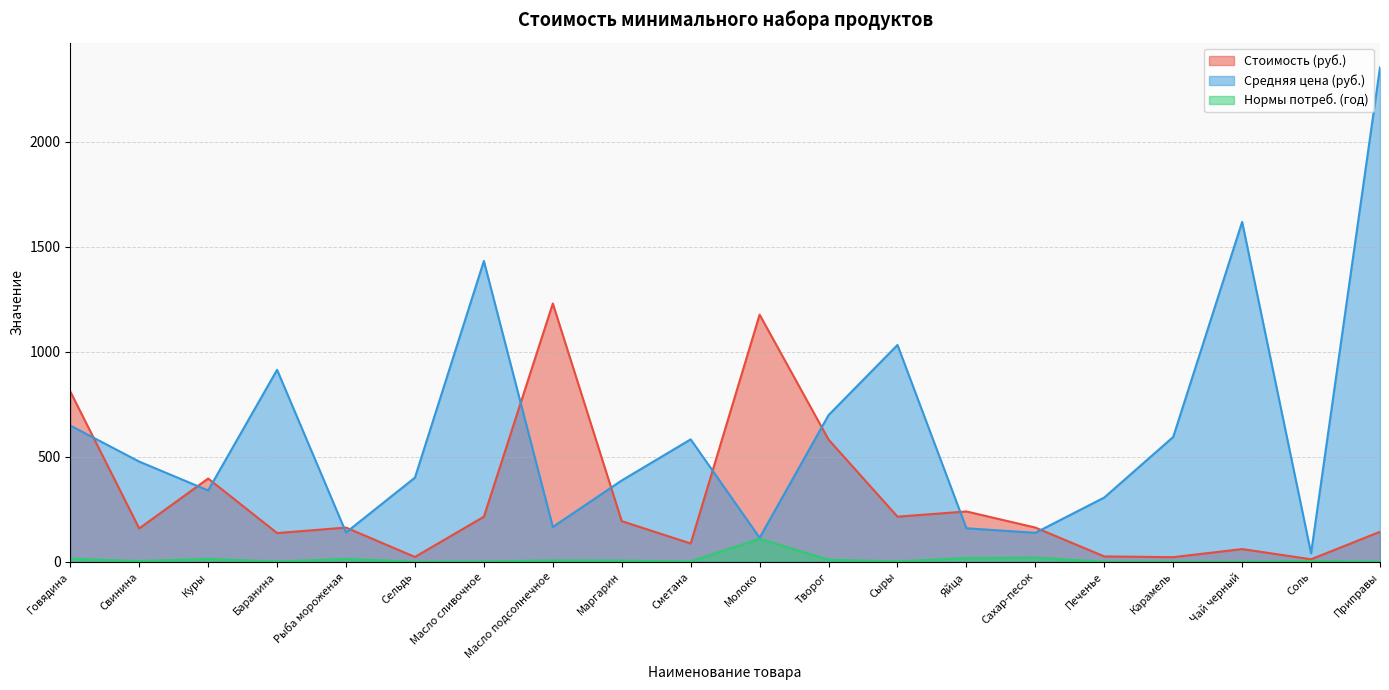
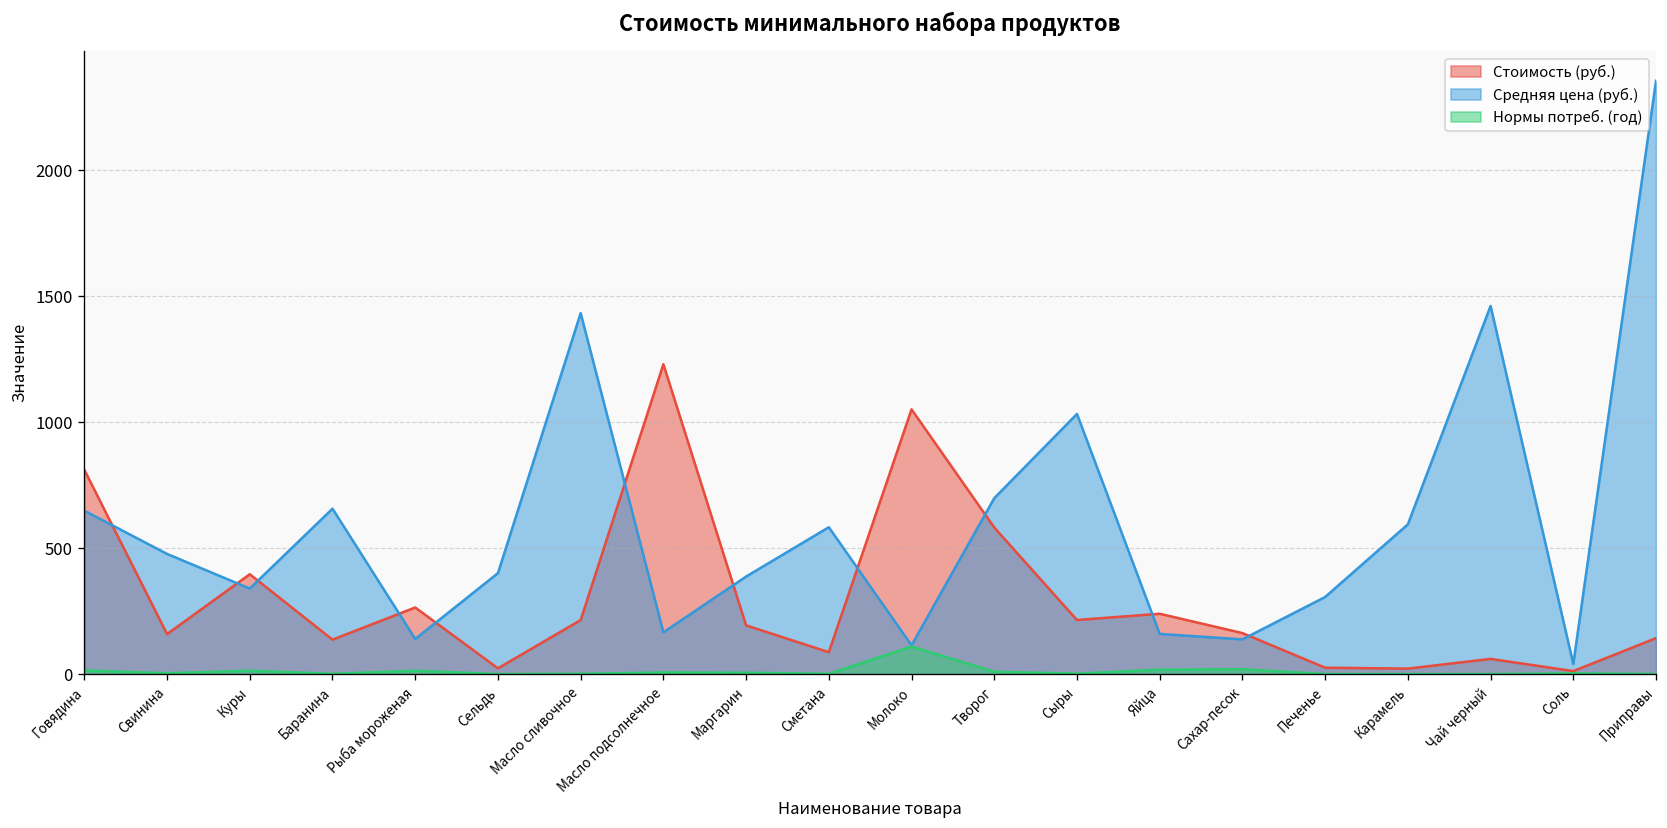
Средняя цена (руб.), Баранина: 910 -> 660
Стоимость (руб.), Рыба мороженая: 160 -> 260
Стоимость (руб.), Молоко: 1180 -> 1050
Средняя цена (руб.), Чай черный: 1620 -> 1460
